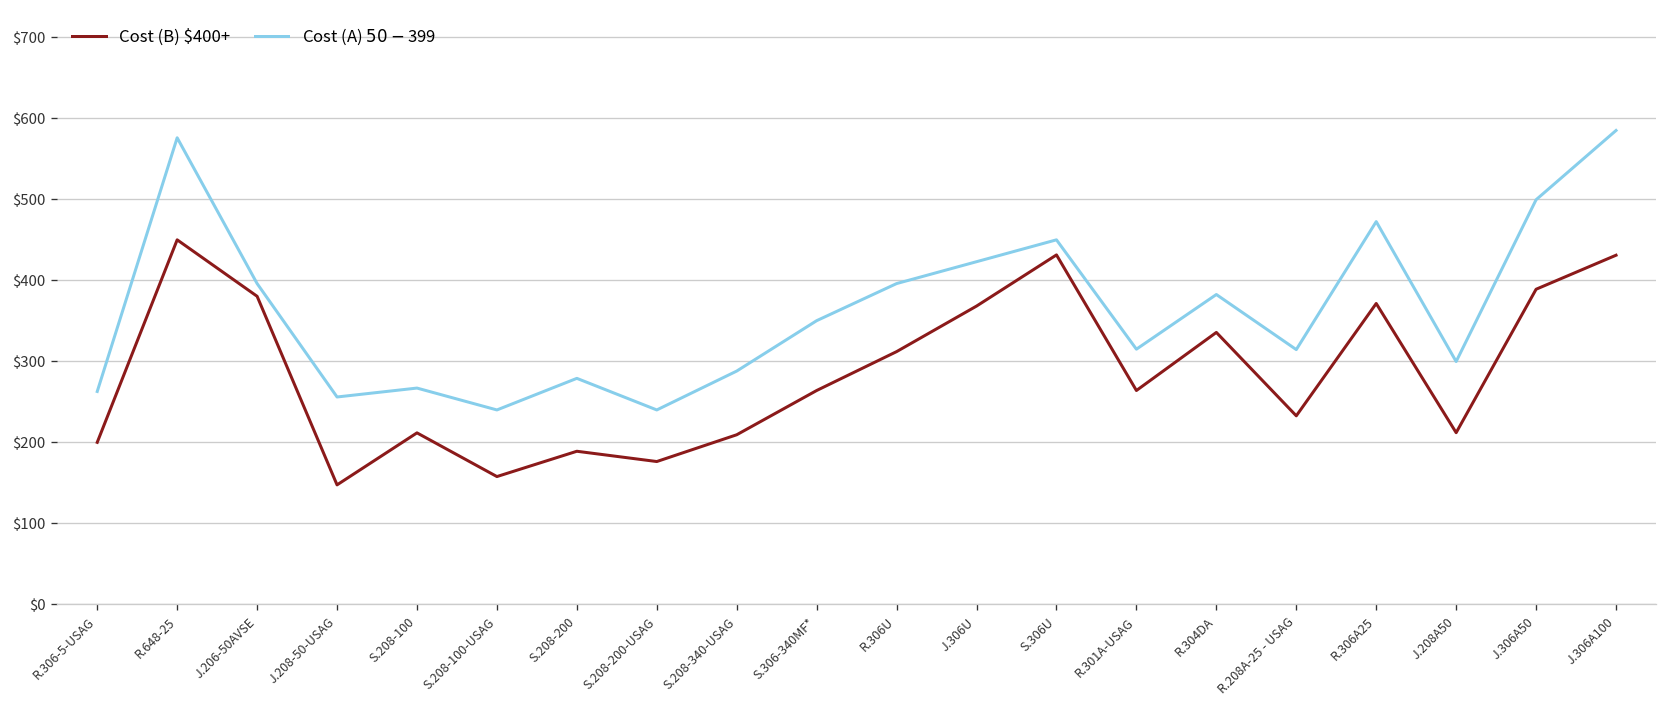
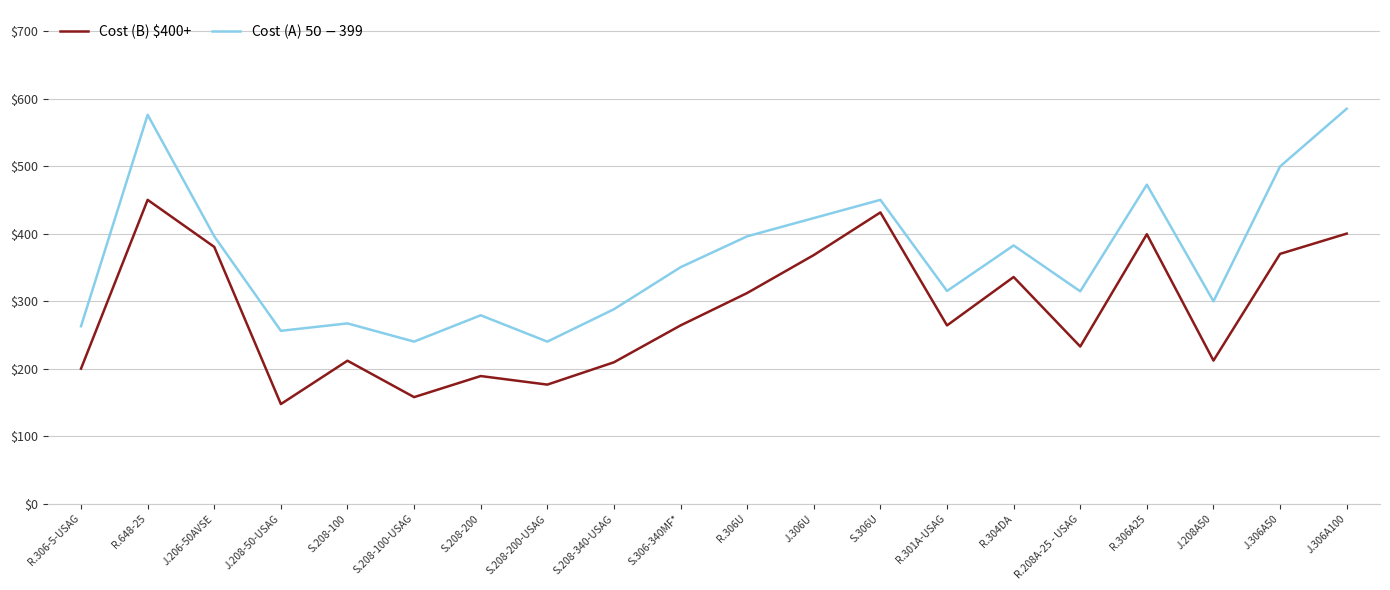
Cost (B) $400+, R.306A25: $370 -> $400
Cost (B) $400+, J.306A50: $390 -> $370
Cost (B) $400+, J.306A100: $430 -> $400
